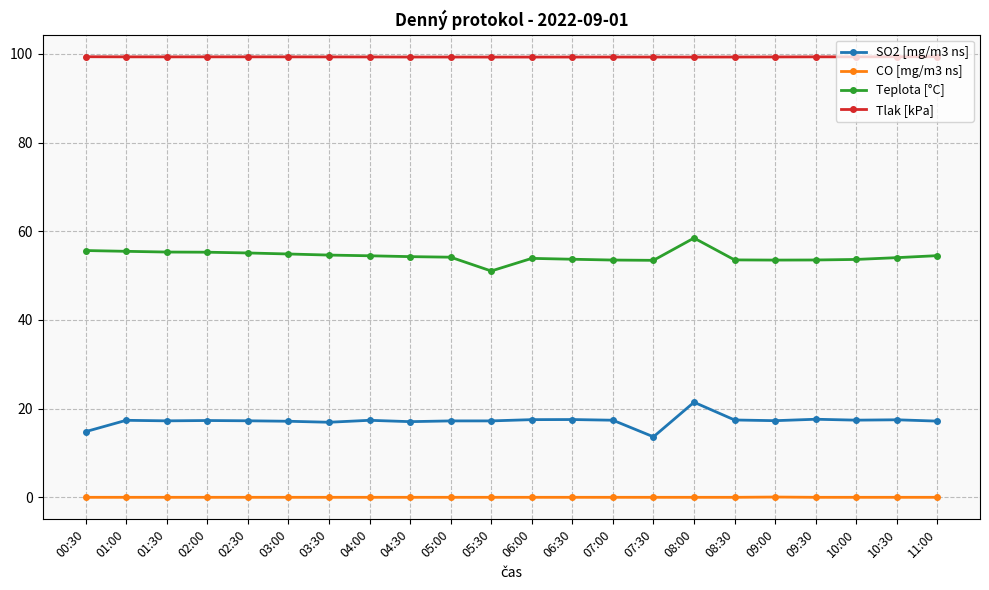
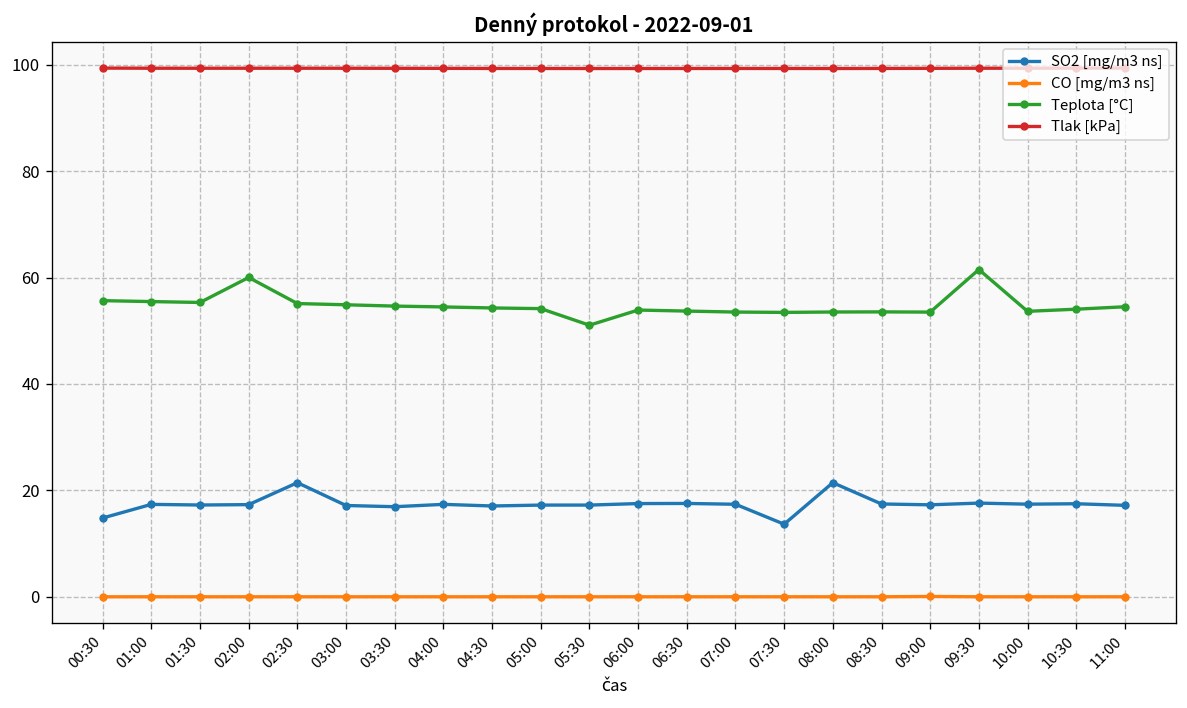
Teplota [°C], 02:00: 55 -> 60
SO2 [mg/m3 ns], 02:30: 17 -> 21
Teplota [°C], 08:00: 58 -> 54
Teplota [°C], 09:30: 54 -> 62
